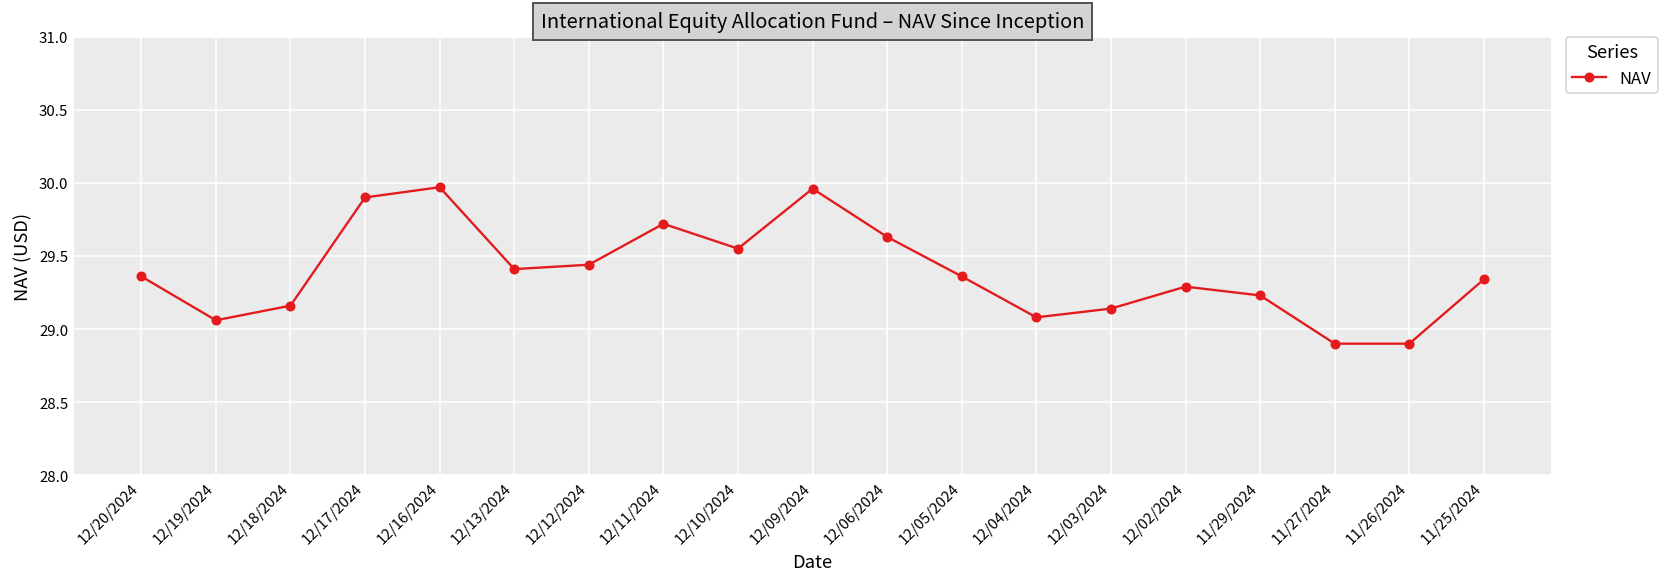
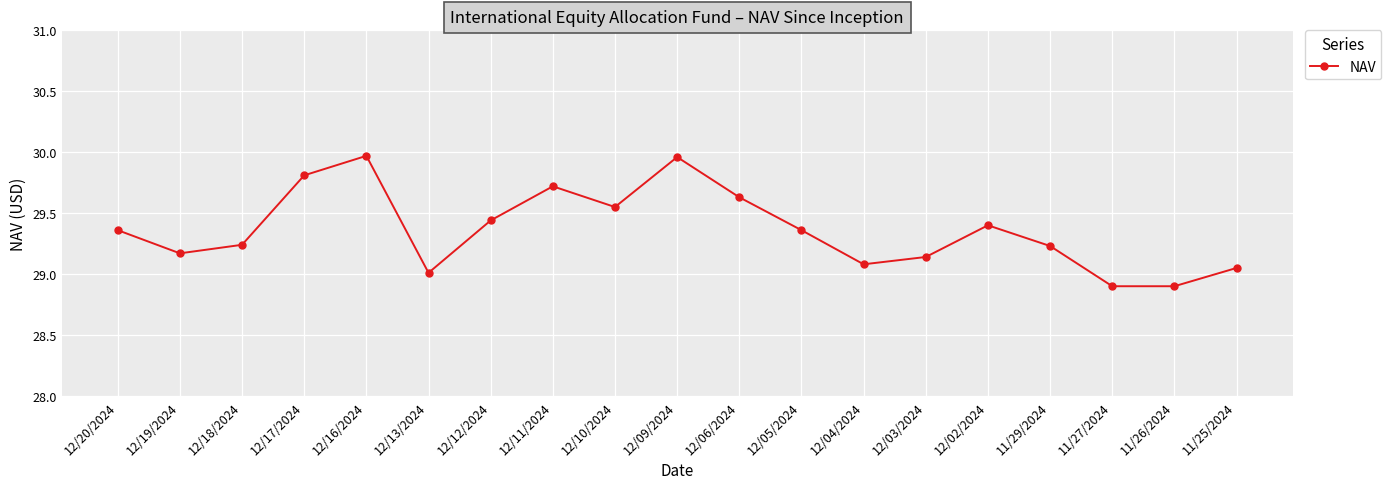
12/19/2024: 29.06 -> 29.17
12/18/2024: 29.16 -> 29.24
12/17/2024: 29.90 -> 29.81
12/13/2024: 29.41 -> 29.01
12/02/2024: 29.29 -> 29.40
11/25/2024: 29.34 -> 29.05
